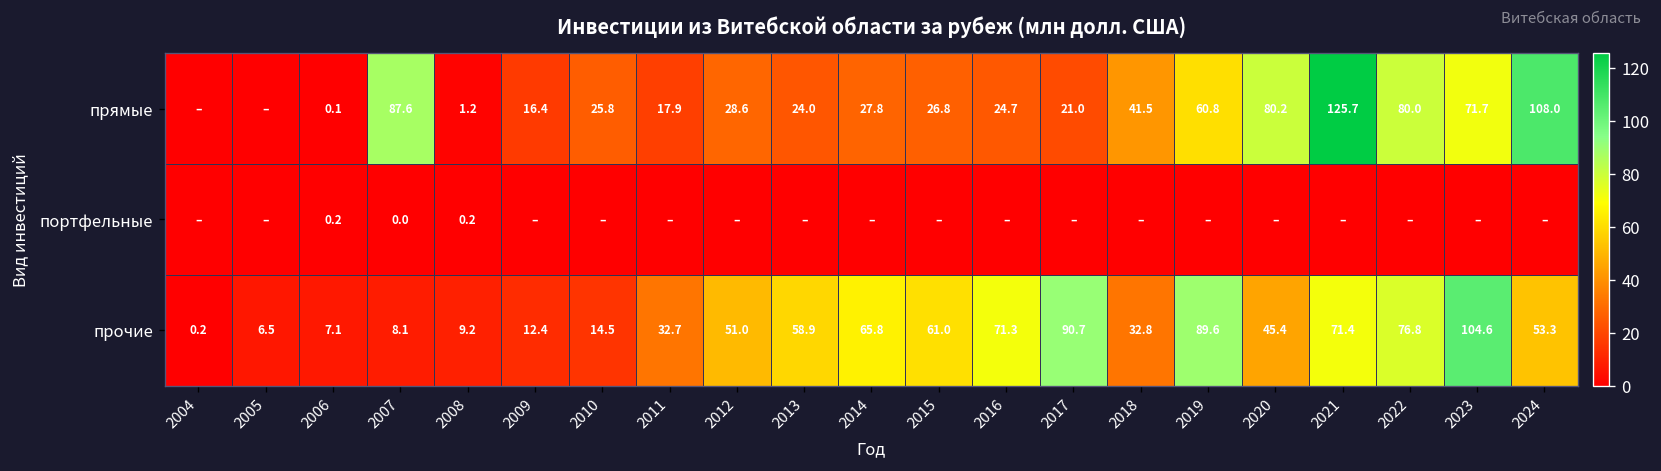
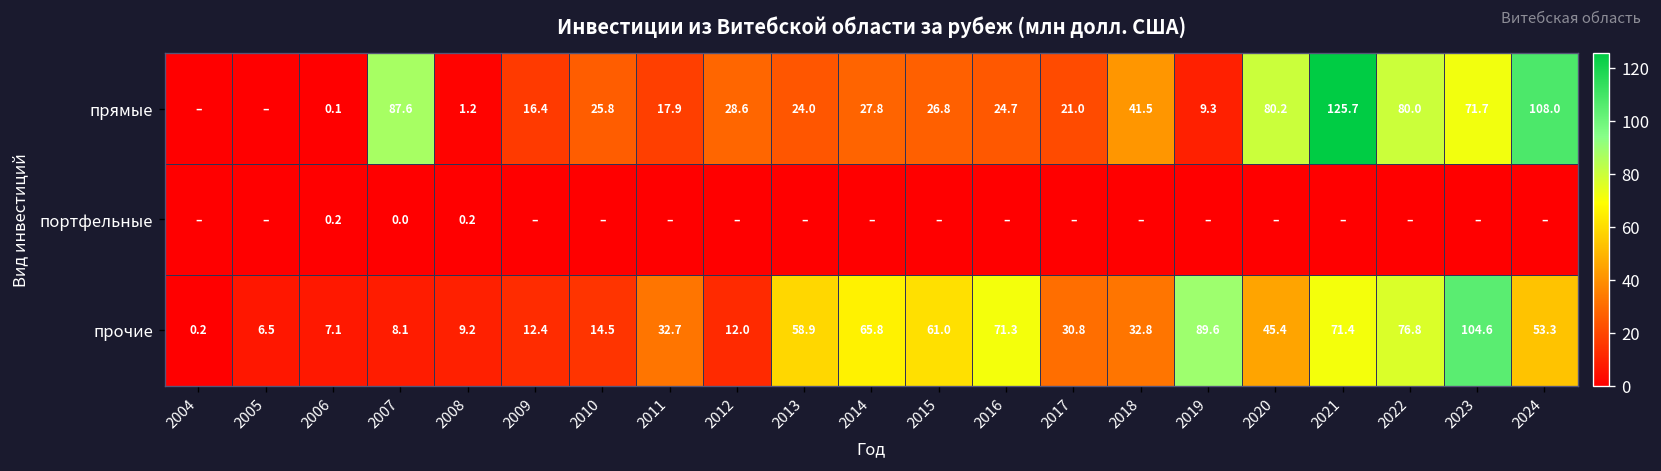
прямые, 2019: 60.8 -> 9.3
прочие, 2012: 51.0 -> 12.0
прочие, 2017: 90.7 -> 30.8
